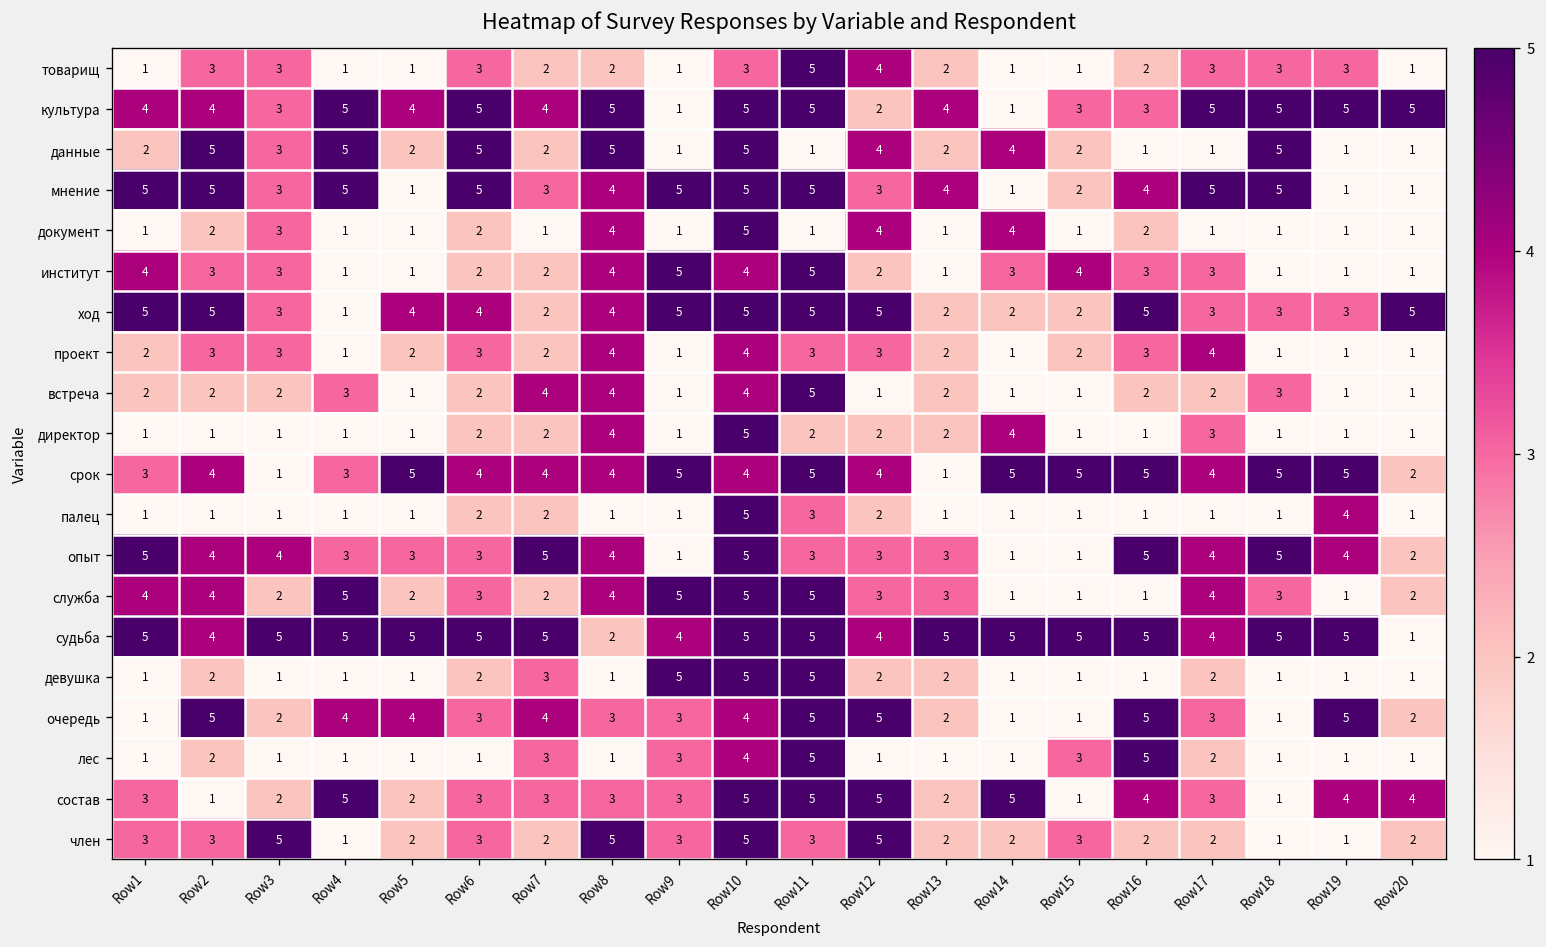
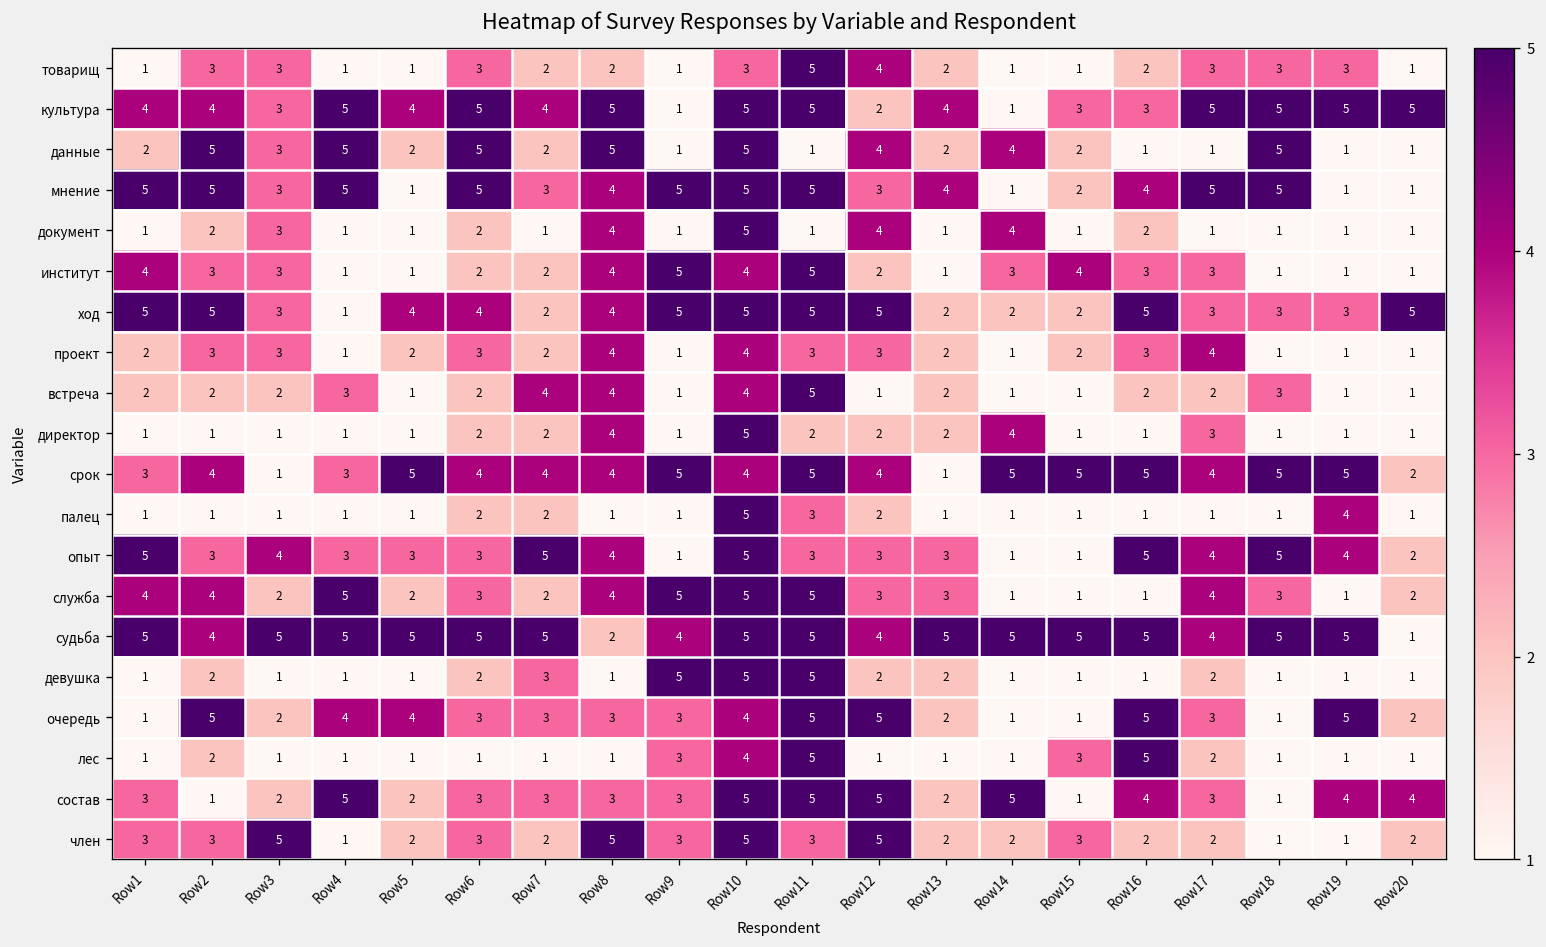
опыт, Row2: 4 -> 3
очередь, Row7: 4 -> 3
лес, Row7: 3 -> 1
